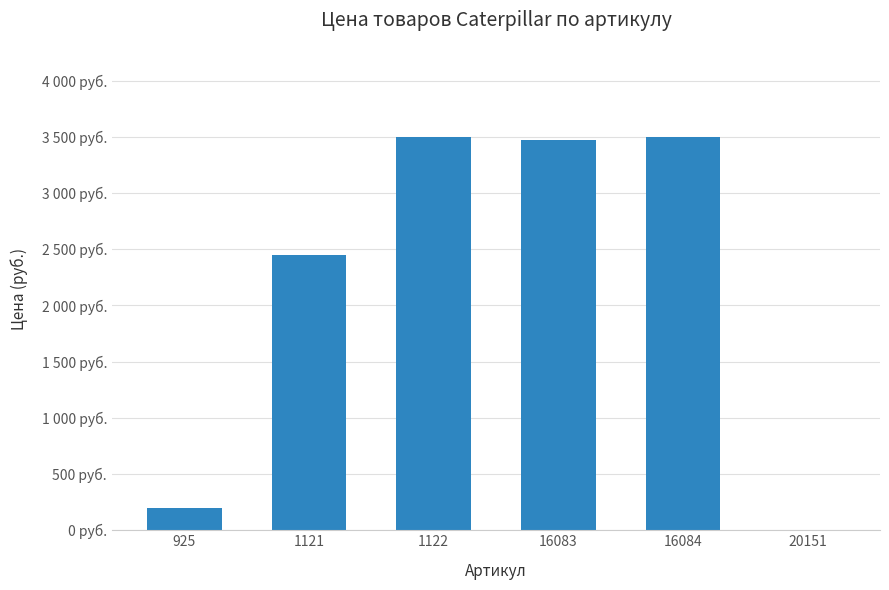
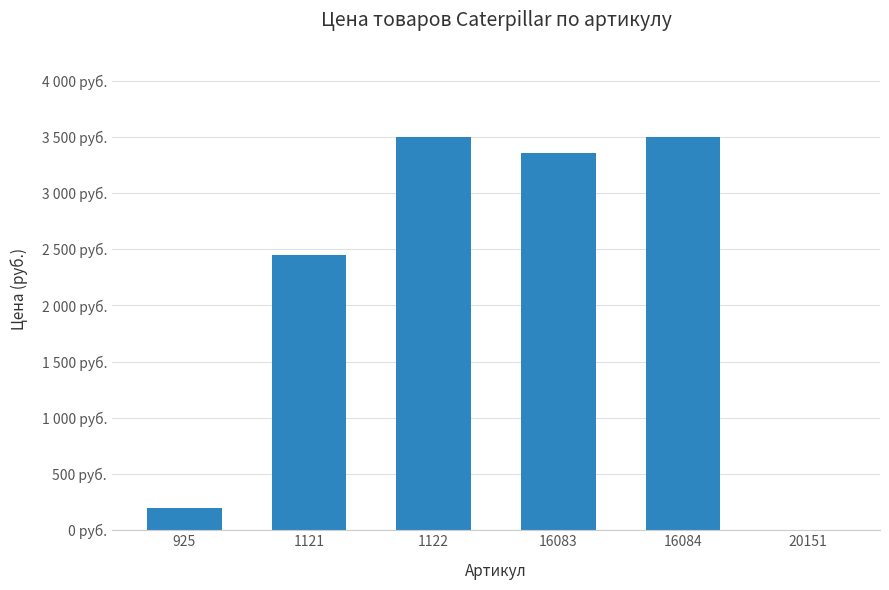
16083: 3470 руб. -> 3360 руб.
